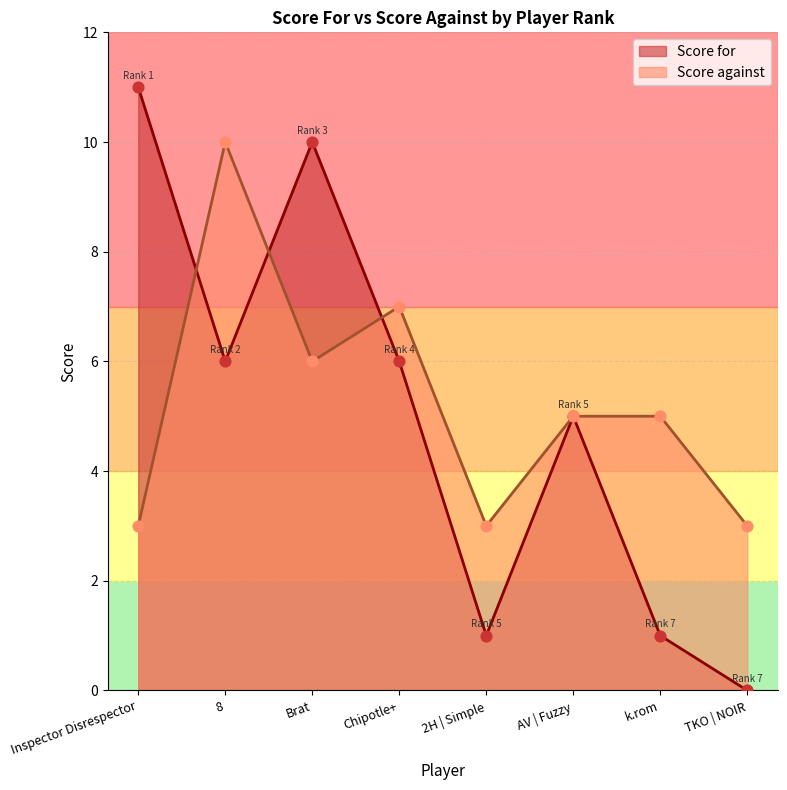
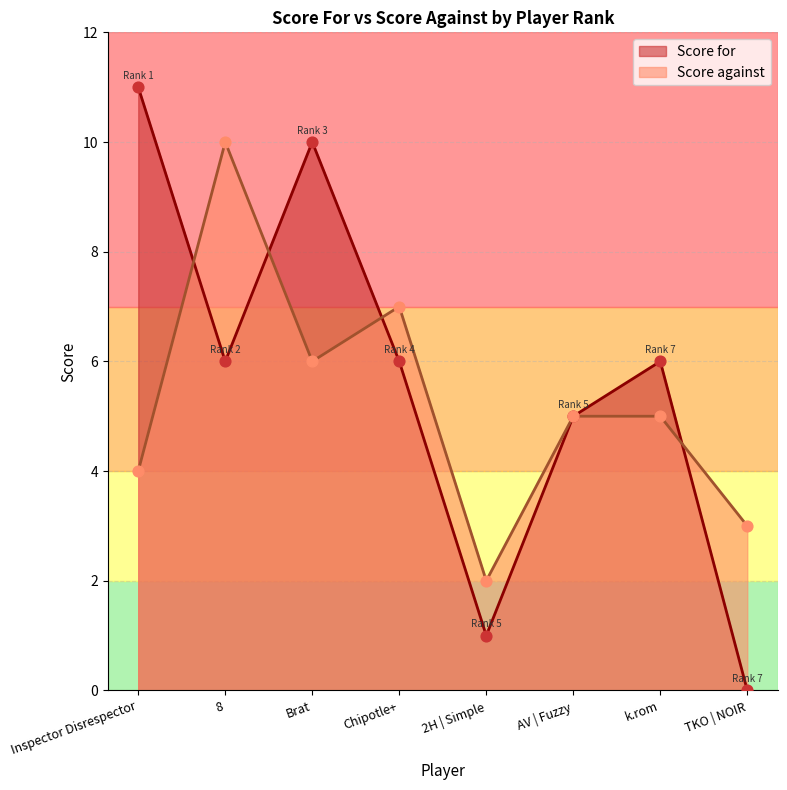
Score against, Inspector Disrespector: 3 -> 4
Score against, 2H | Simple: 3 -> 2
Score for, k.rom: 1 -> 6
